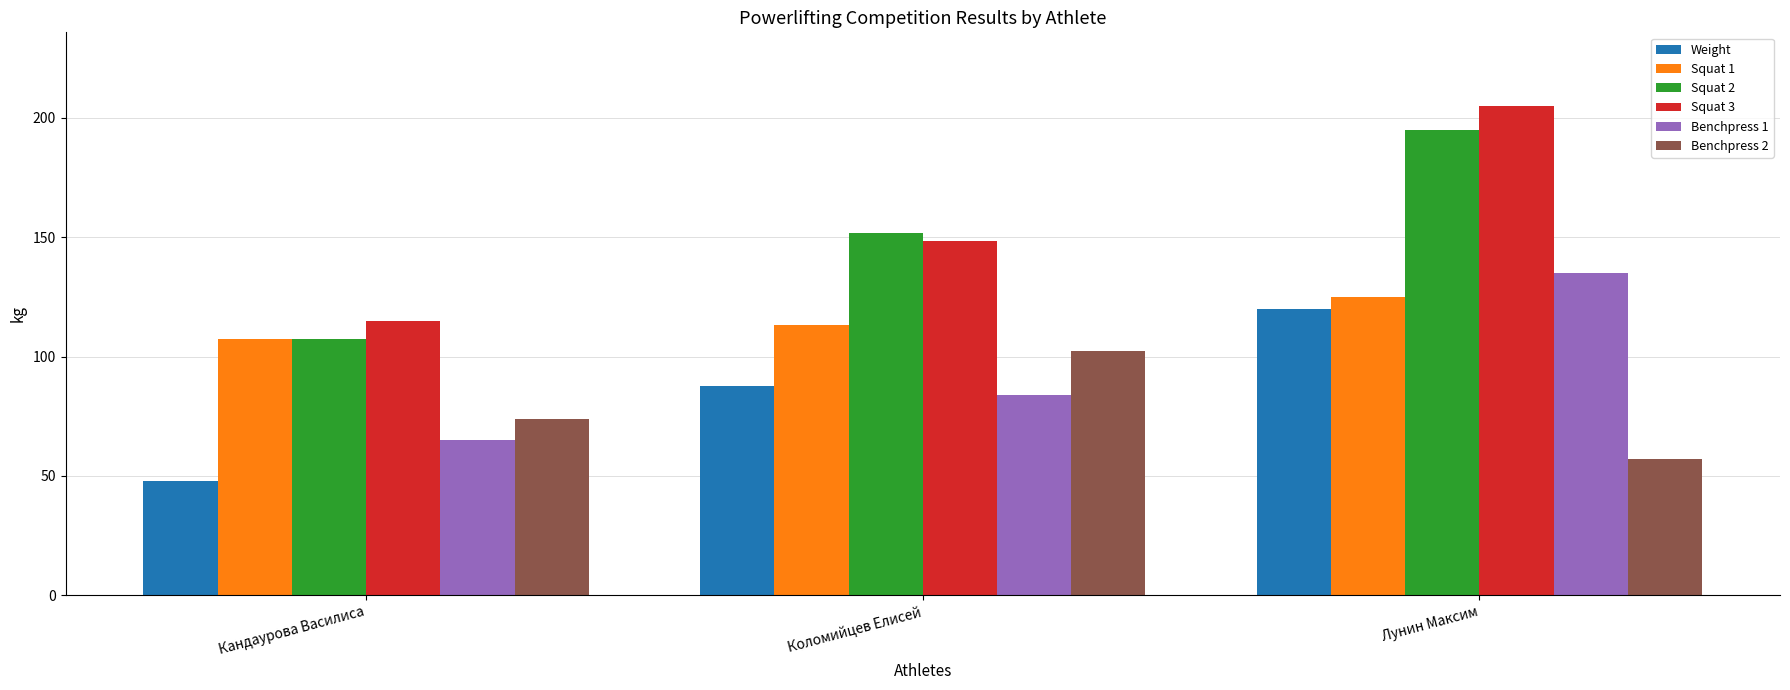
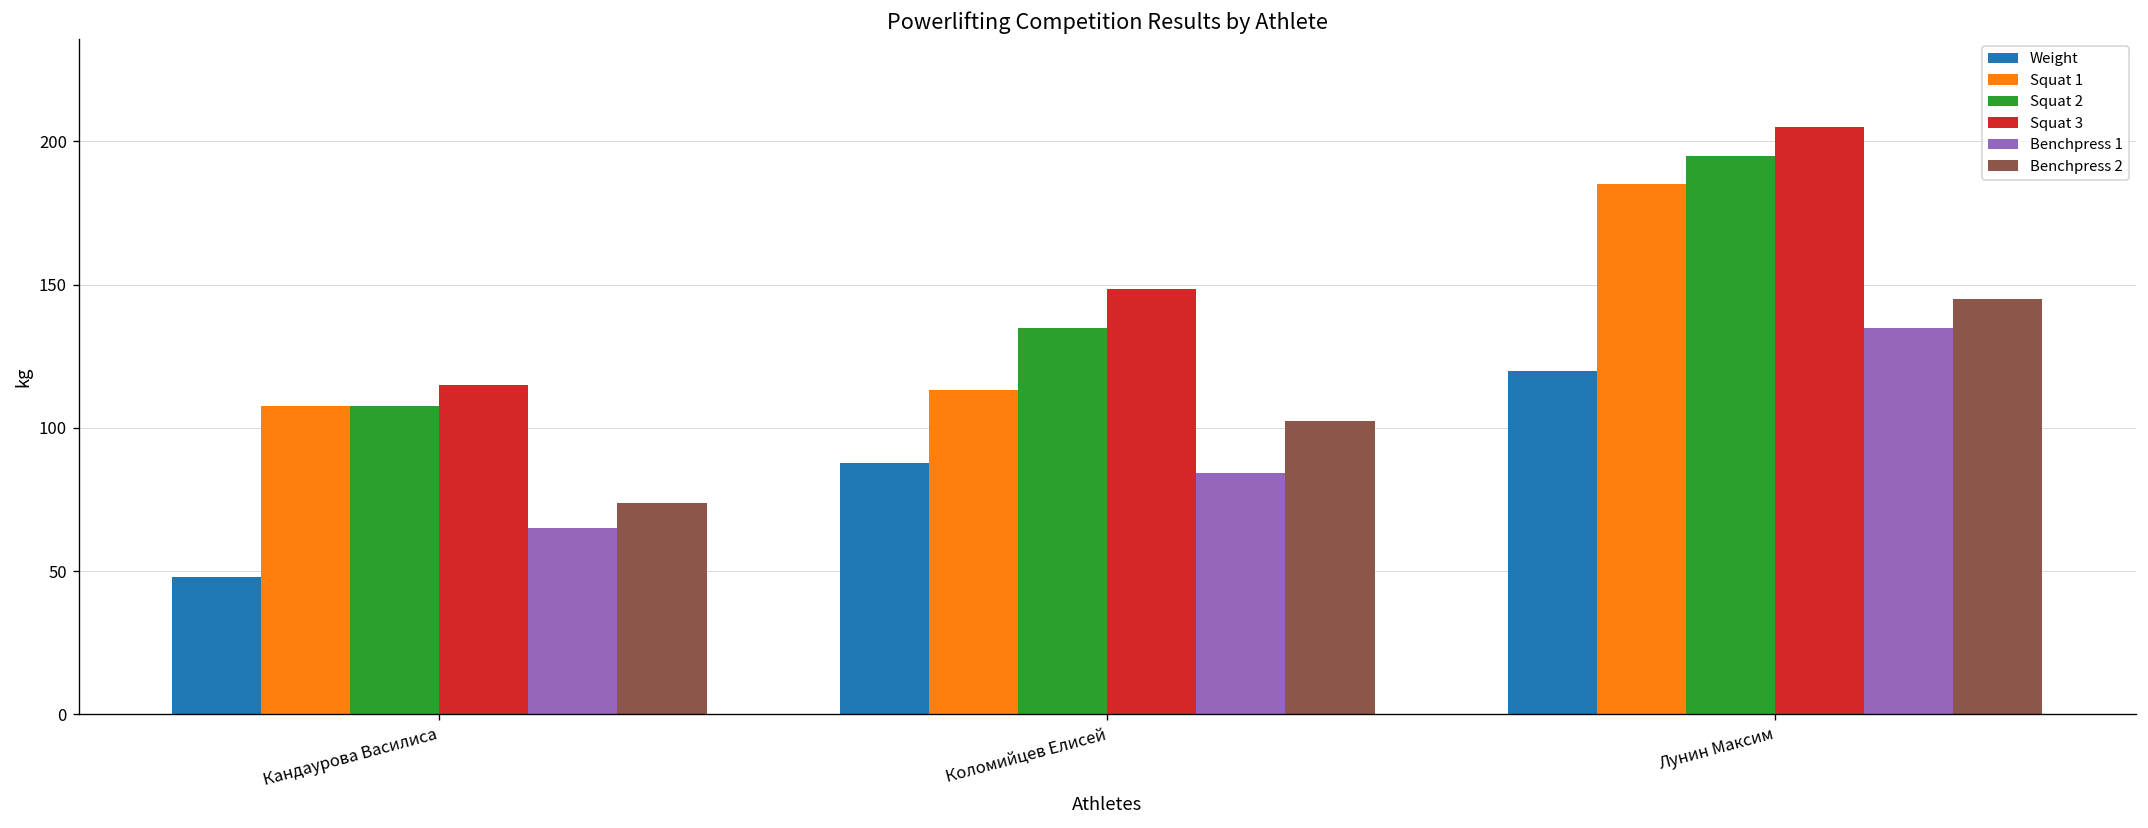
Squat 2, Коломийцев Елисей: 152 -> 135
Squat 1, Лунин Максим: 125 -> 185
Benchpress 2, Лунин Максим: 57 -> 145
